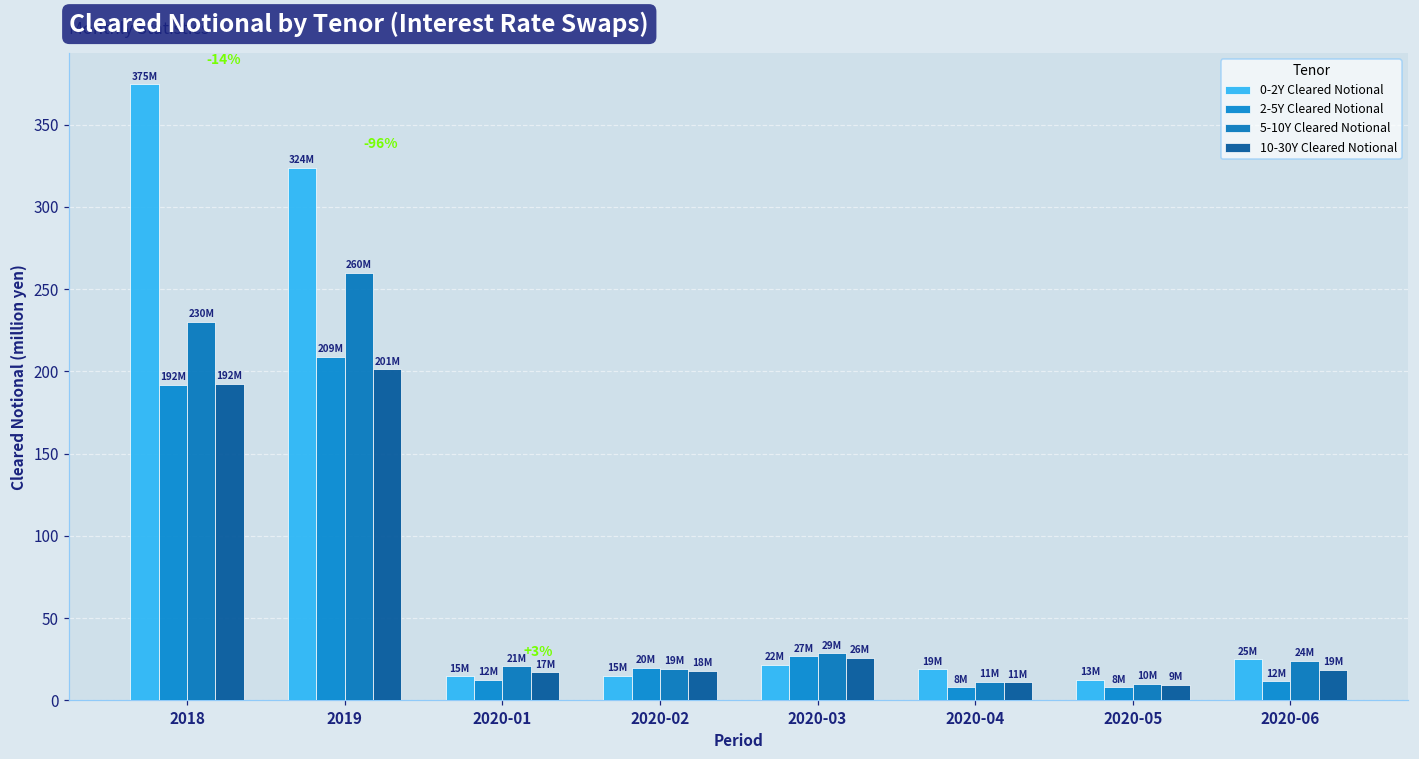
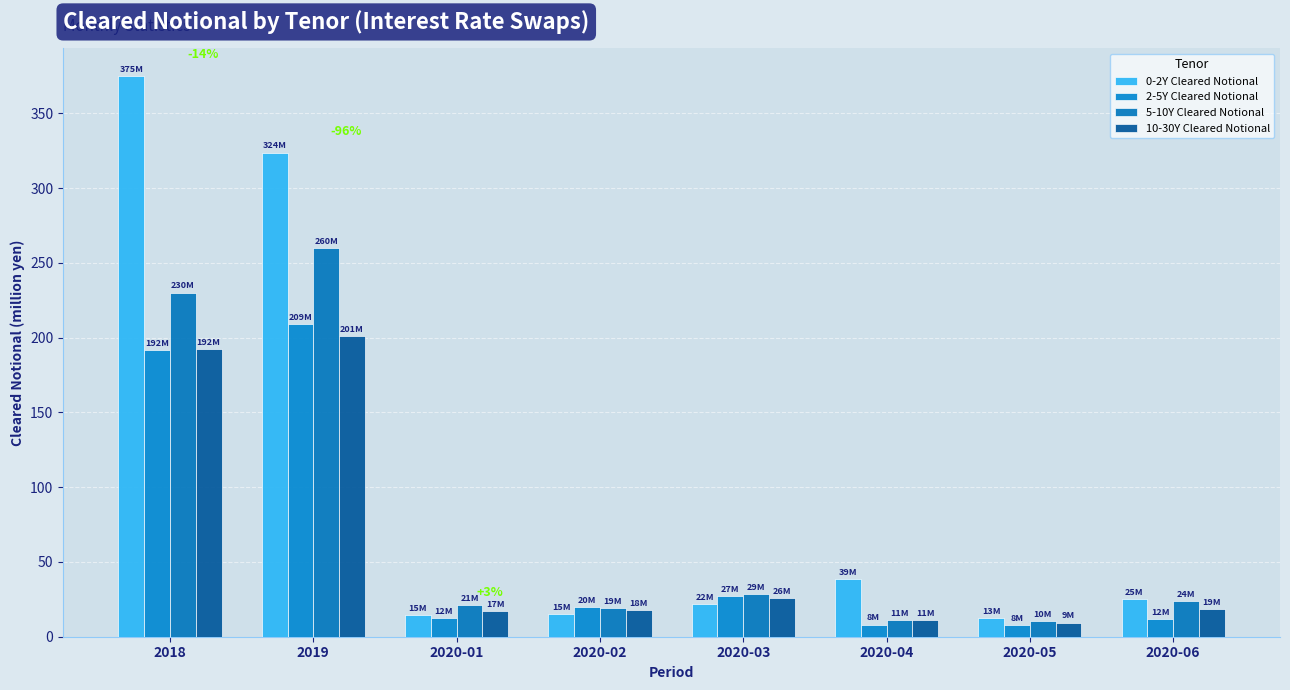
0-2Y Cleared Notional, 2020-04: 19M -> 39M
